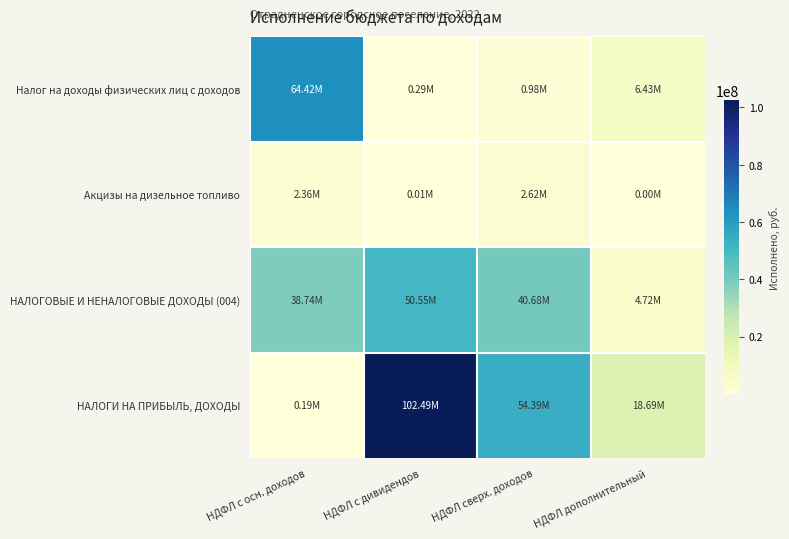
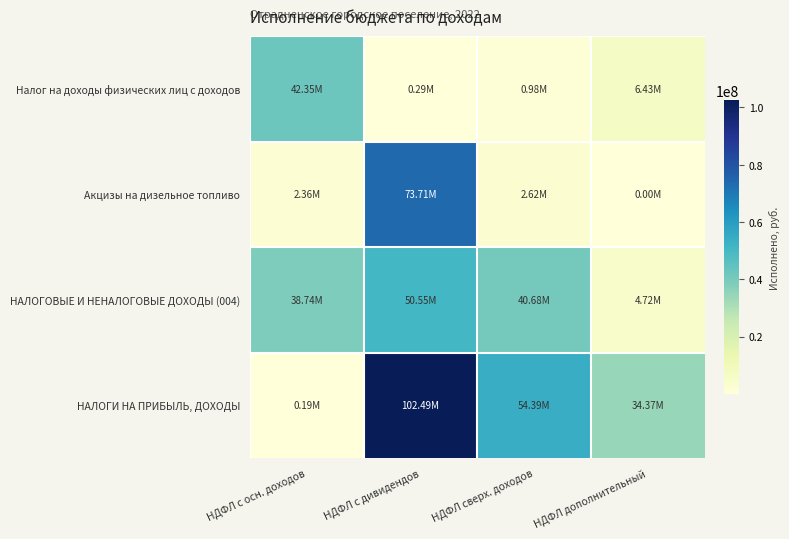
Налог на доходы физических лиц с доходов, НДФЛ с осн. доходов: 64.42M -> 42.35M
Акцизы на дизельное топливо, НДФЛ с дивидендов: 0.01M -> 73.71M
НАЛОГИ НА ПРИБЫЛЬ, ДОХОДЫ, НДФЛ дополнительный: 18.69M -> 34.37M
